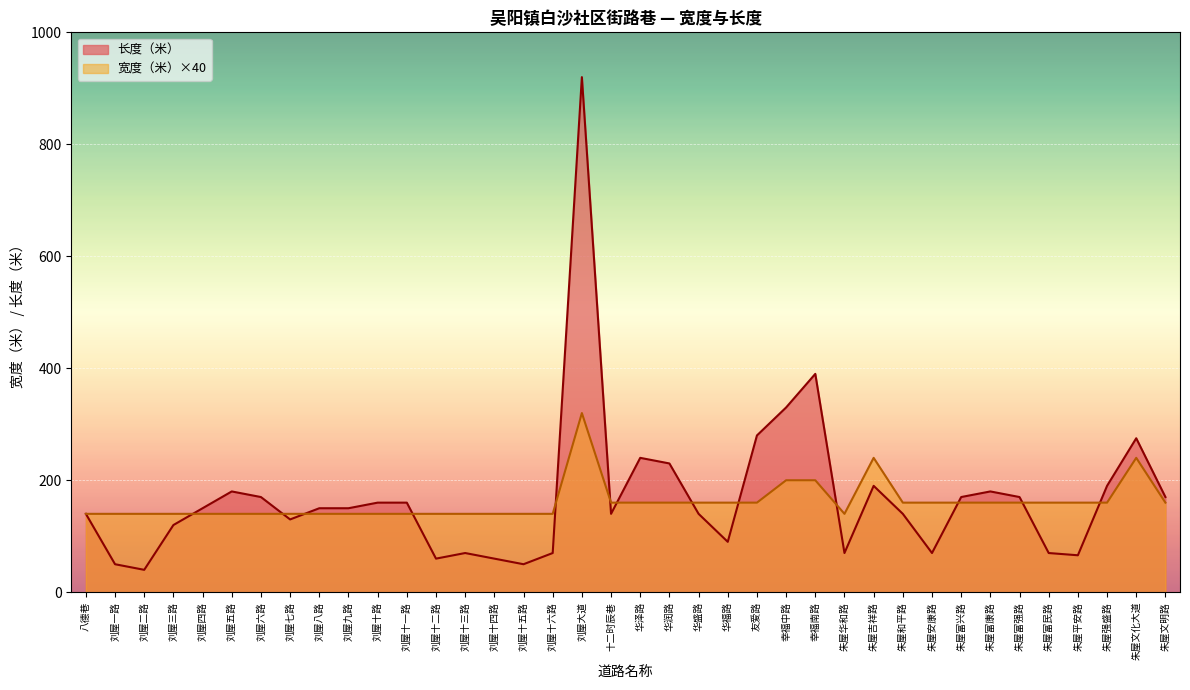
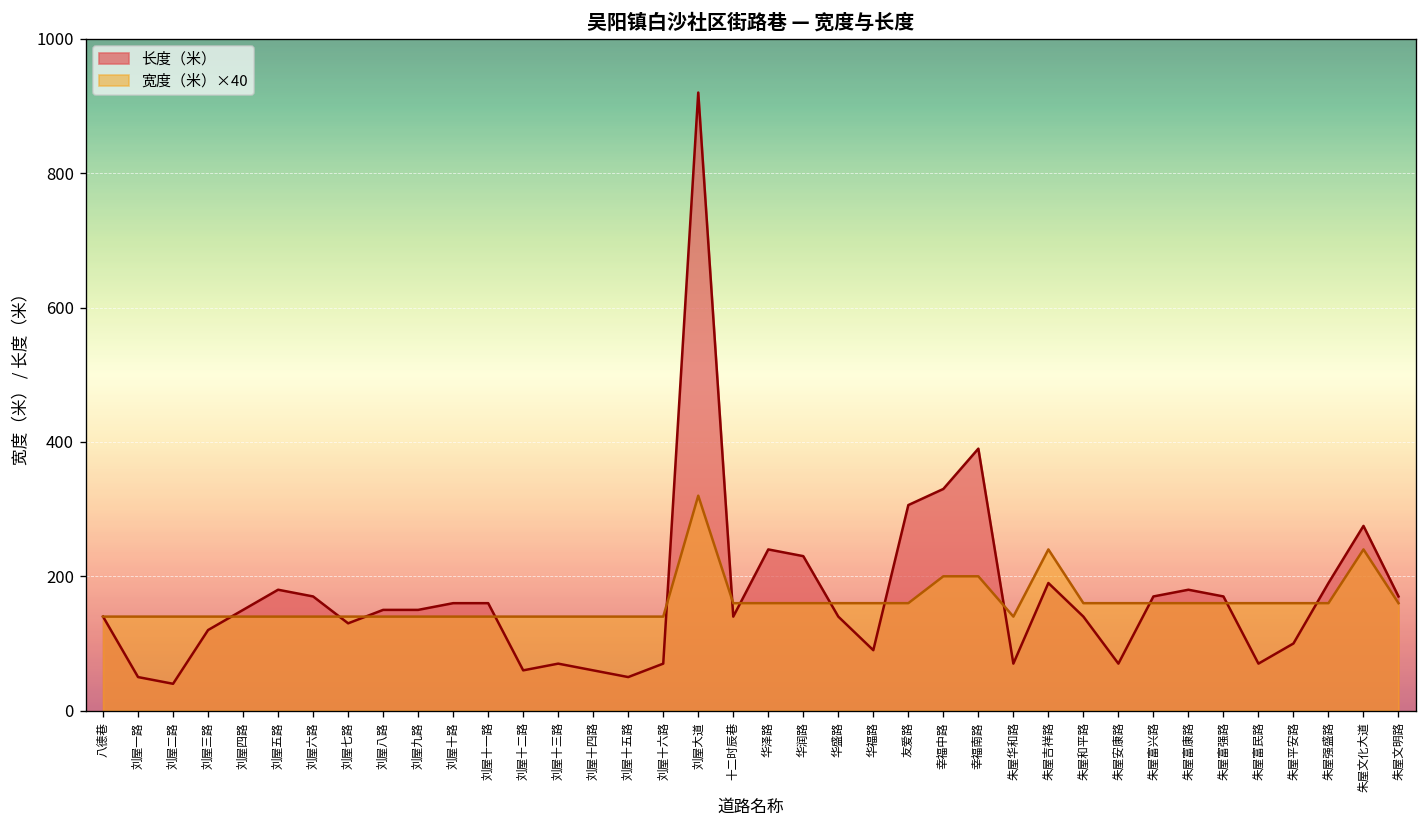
长度（米）, 友爱路: 280 -> 310
长度（米）, 朱屋平安路: 70 -> 100
